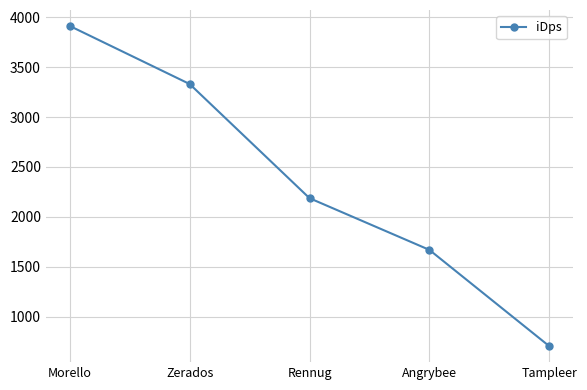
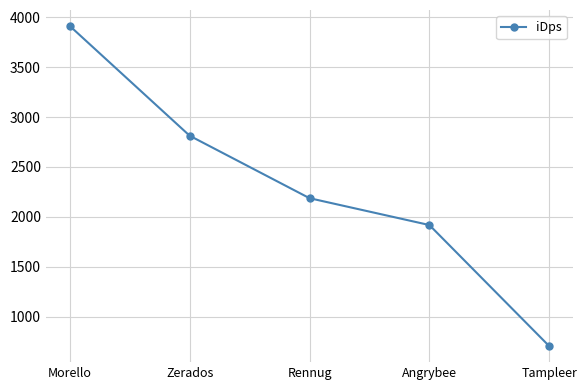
Zerados: 3300 -> 2800
Angrybee: 1700 -> 1900
